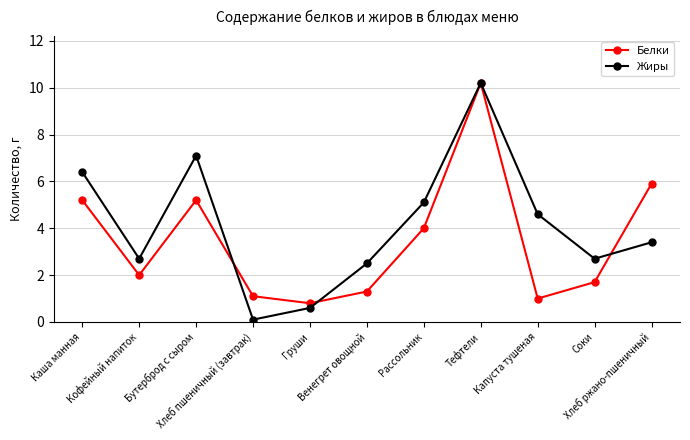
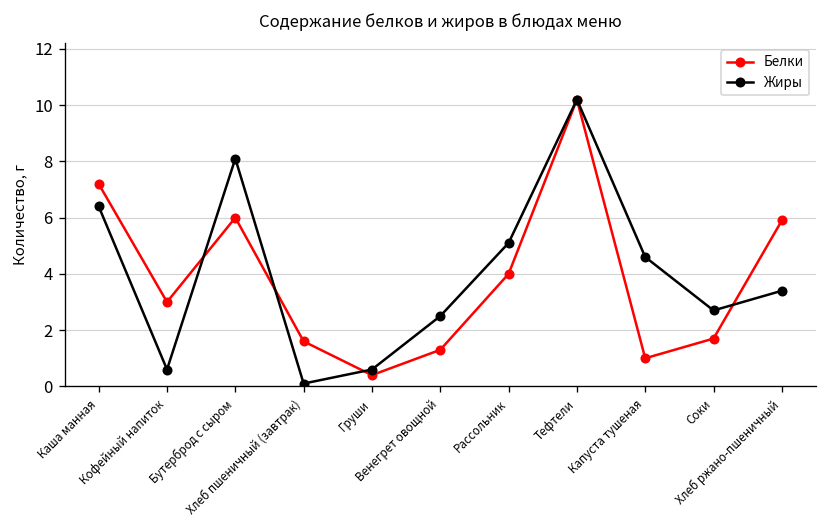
Белки, Каша манная: 5.2 -> 7.2
Белки, Кофейный напиток: 2 -> 3
Жиры, Кофейный напиток: 2.7 -> 0.6
Белки, Бутерброд с сыром: 5.2 -> 6.0
Жиры, Бутерброд с сыром: 7.1 -> 8.1
Белки, Хлеб пшеничный (завтрак): 1.1 -> 1.6
Белки, Груши: 0.8 -> 0.4
